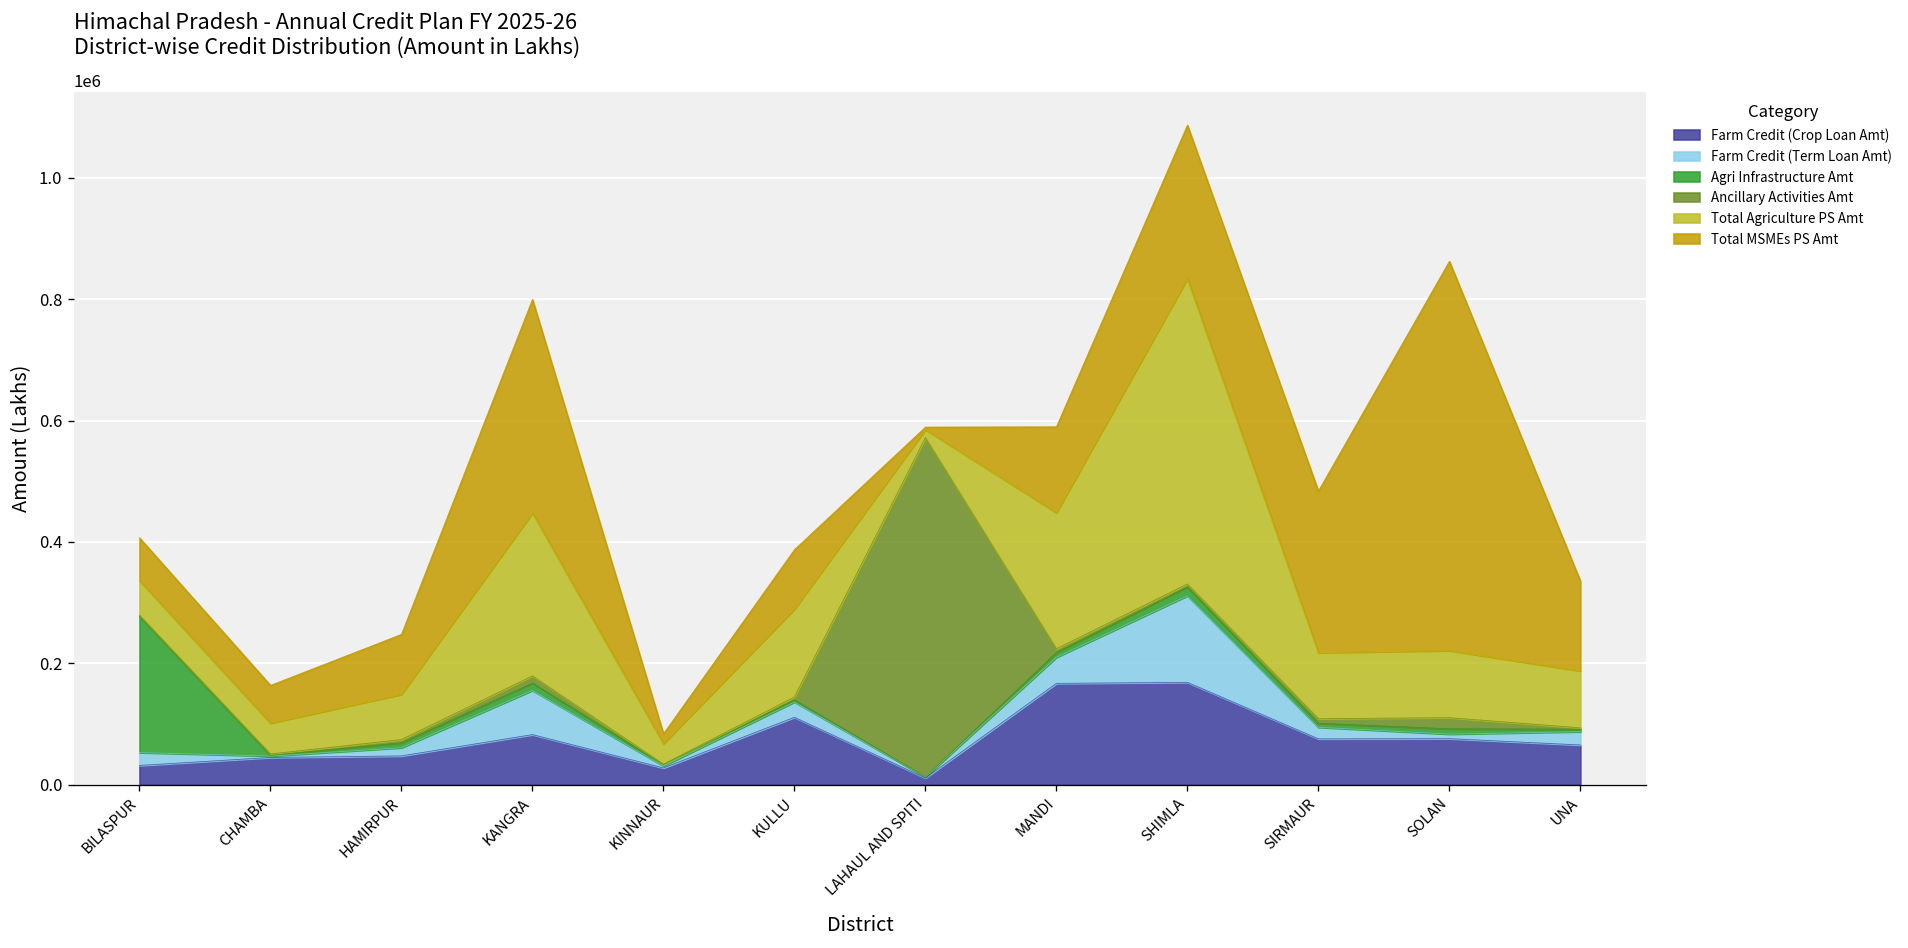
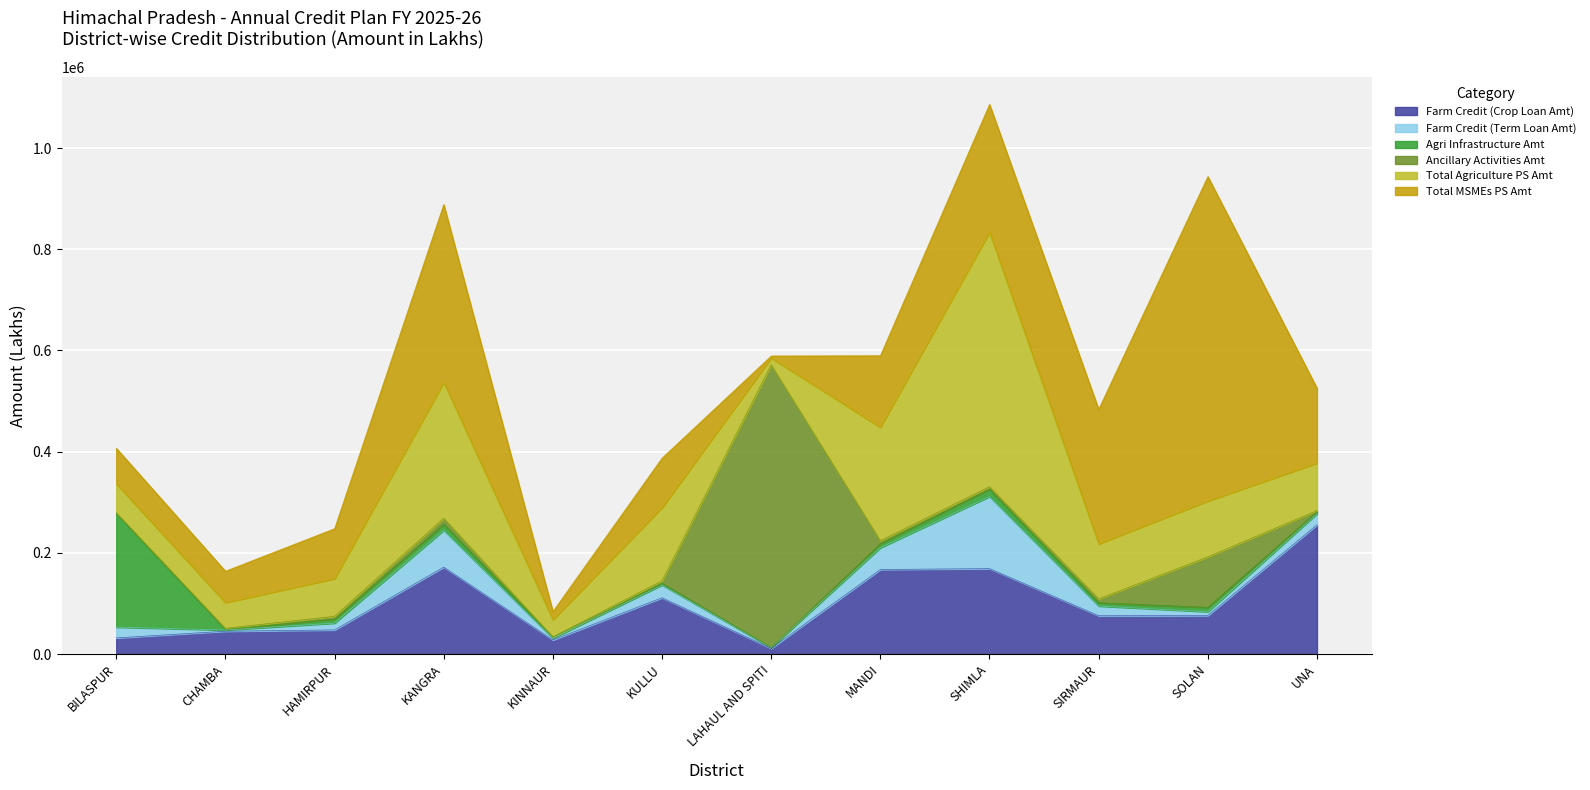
Farm Credit (Crop Loan Amt), KANGRA: 80000 -> 170000
Ancillary Activities Amt, SOLAN: 20000 -> 100000
Farm Credit (Crop Loan Amt), UNA: 70000 -> 260000
